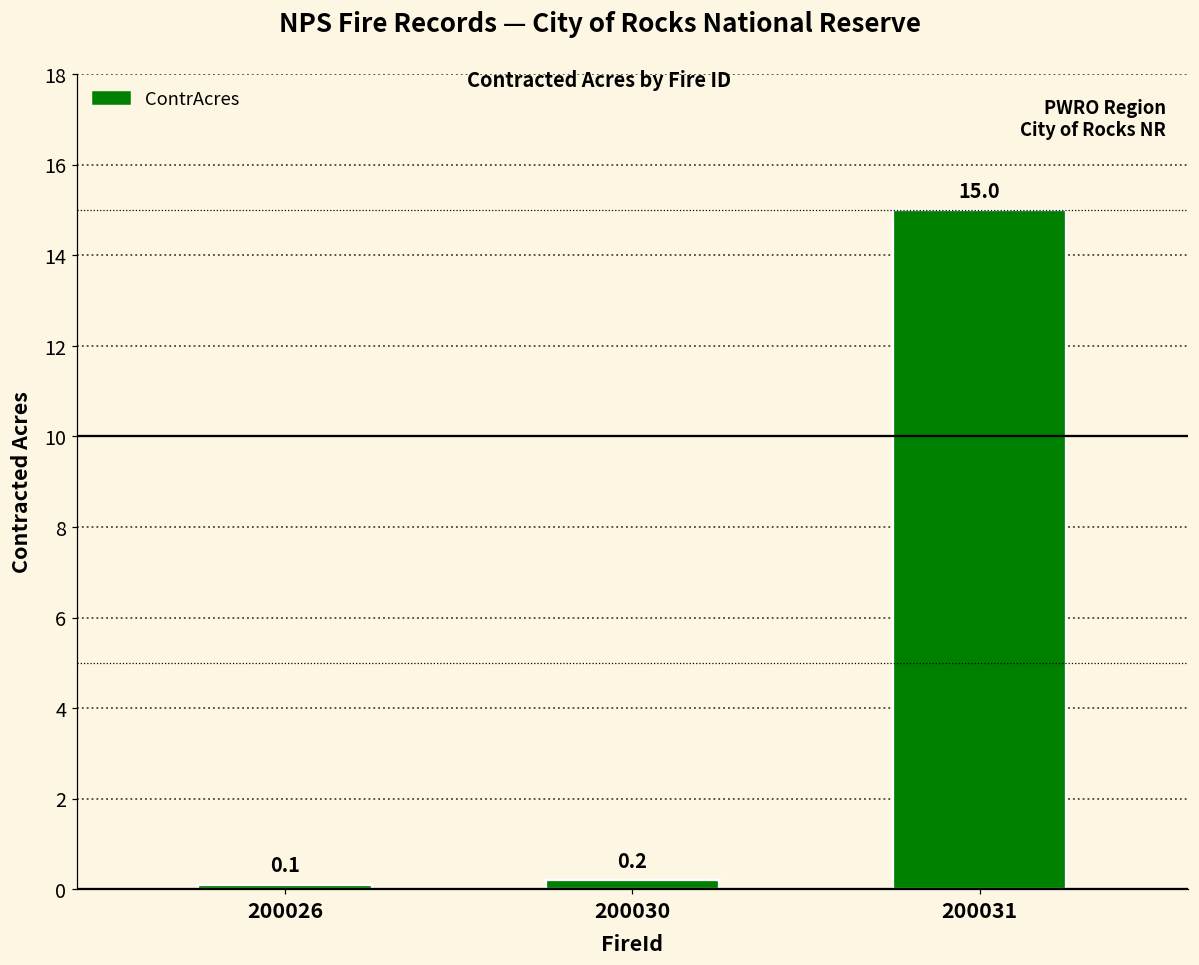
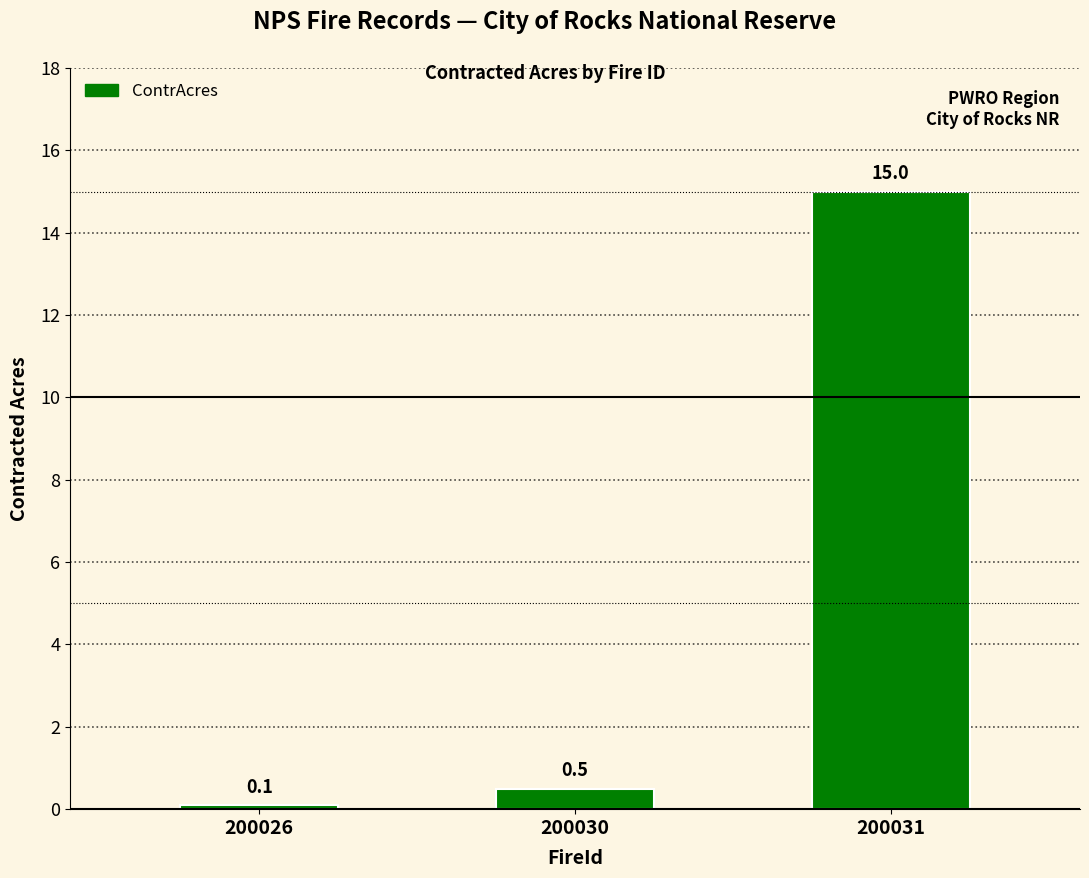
200030: 0.2 -> 0.5
